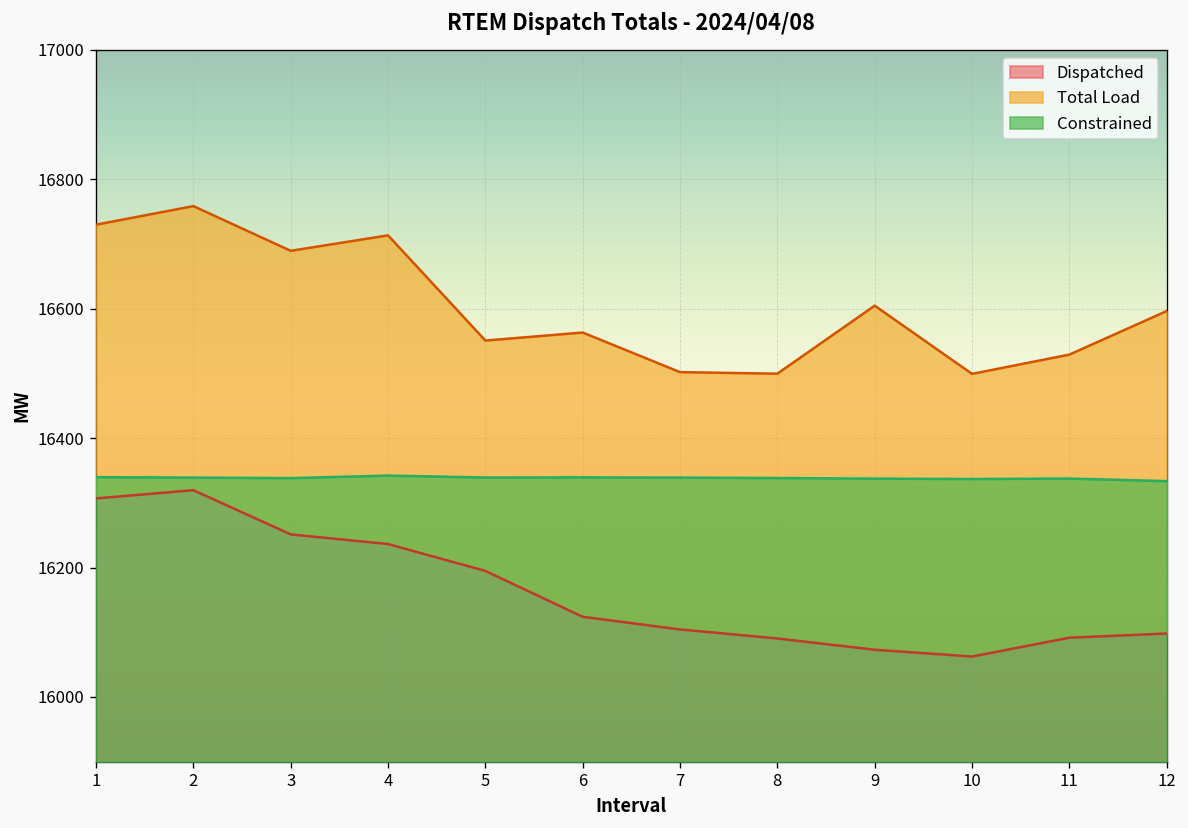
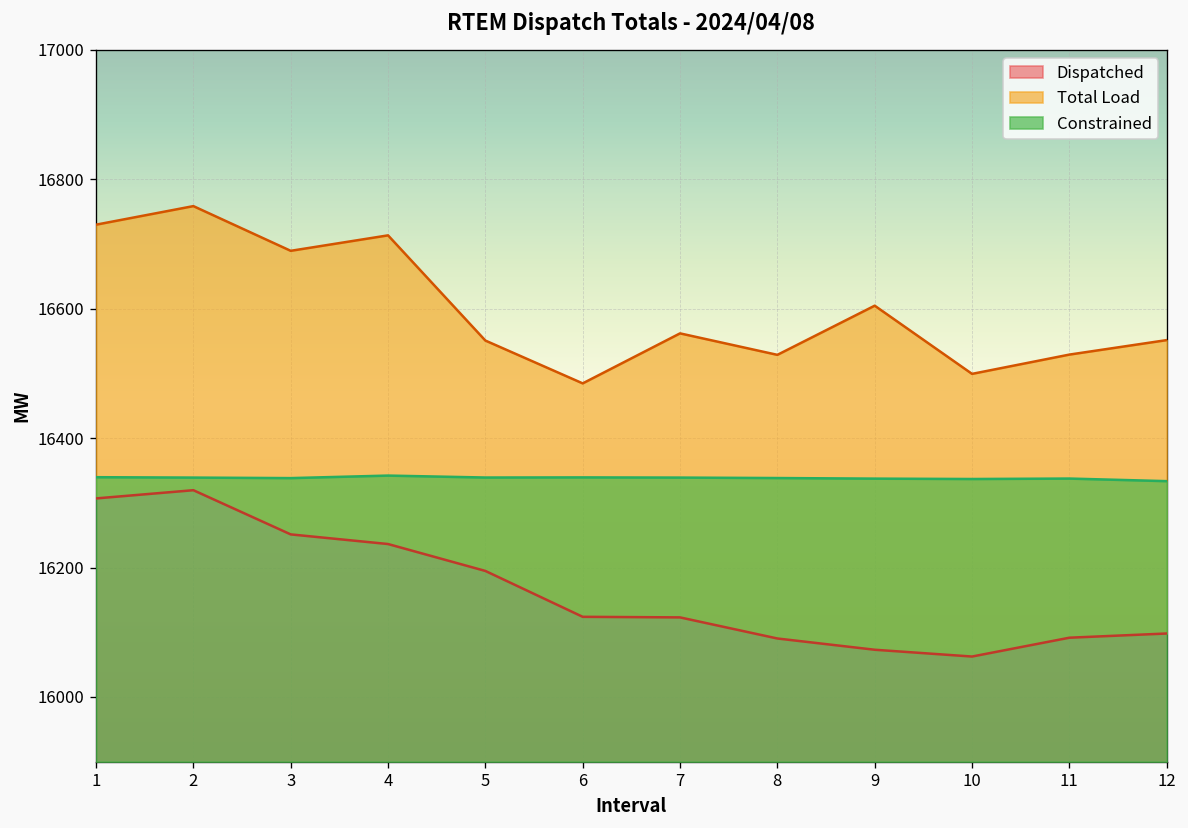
Total Load, 6: 16560 -> 16480
Dispatched, 7: 16100 -> 16120
Total Load, 7: 16500 -> 16560
Total Load, 8: 16500 -> 16530
Total Load, 12: 16600 -> 16550
